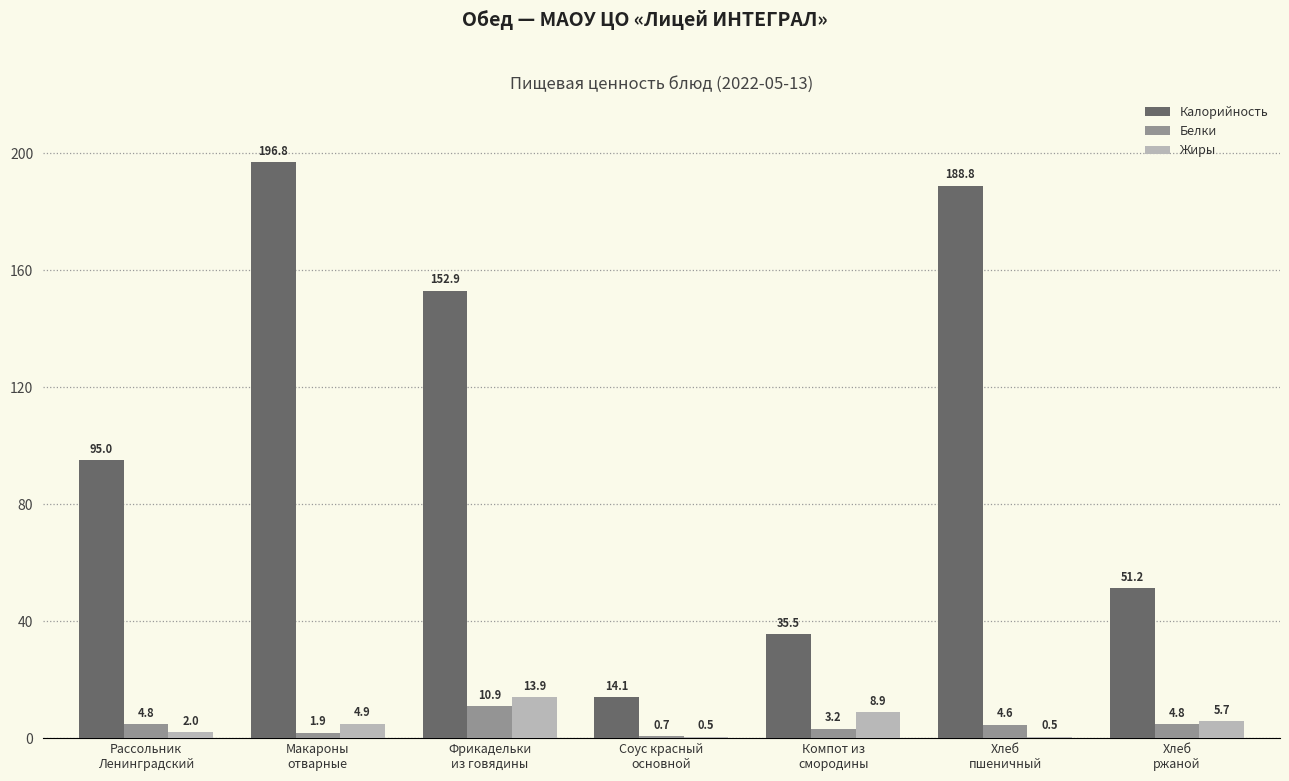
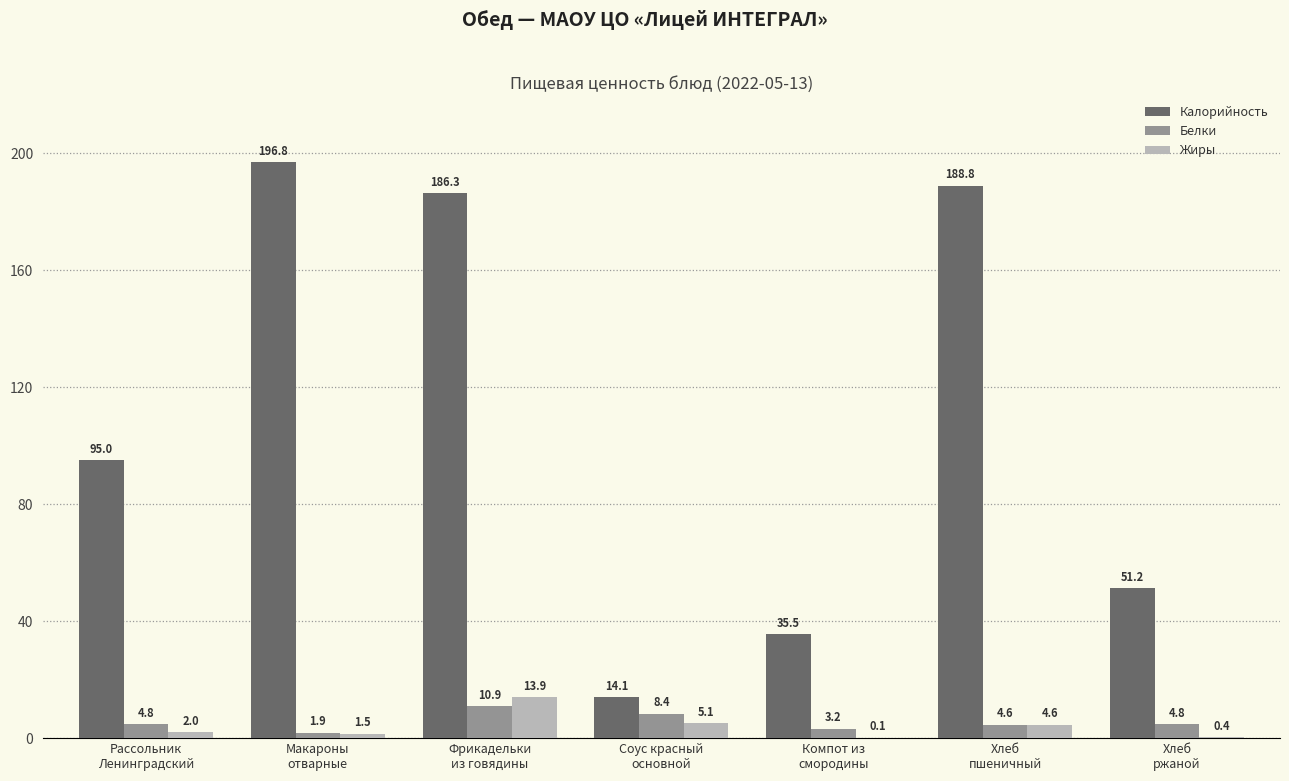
Жиры, Макароны отварные: 4.9 -> 1.5
Калорийность, Фрикадельки из говядины: 152.9 -> 186.3
Белки, Соус красный основной: 0.7 -> 8.4
Жиры, Соус красный основной: 0.5 -> 5.1
Жиры, Компот из смородины: 8.9 -> 0.1
Жиры, Хлеб пшеничный: 0.5 -> 4.6
Жиры, Хлеб ржаной: 5.7 -> 0.4
